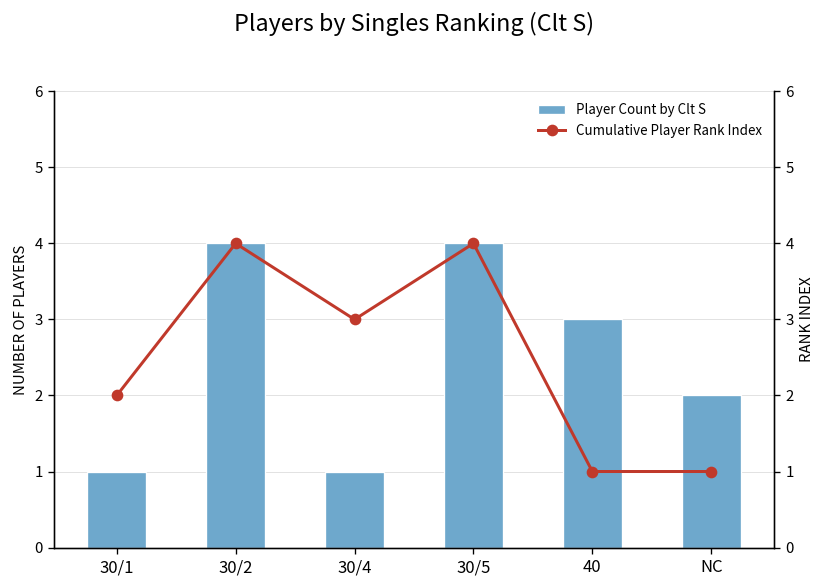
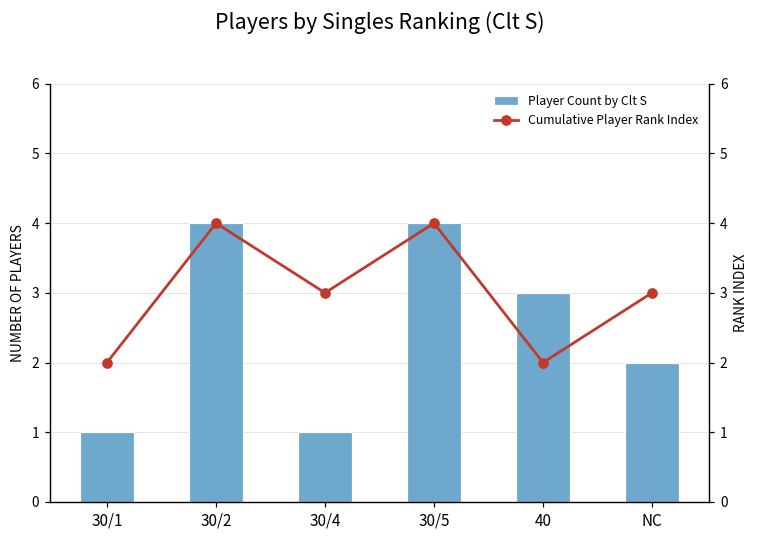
Cumulative Player Rank Index, 40: 1 -> 2
Cumulative Player Rank Index, NC: 1 -> 3
